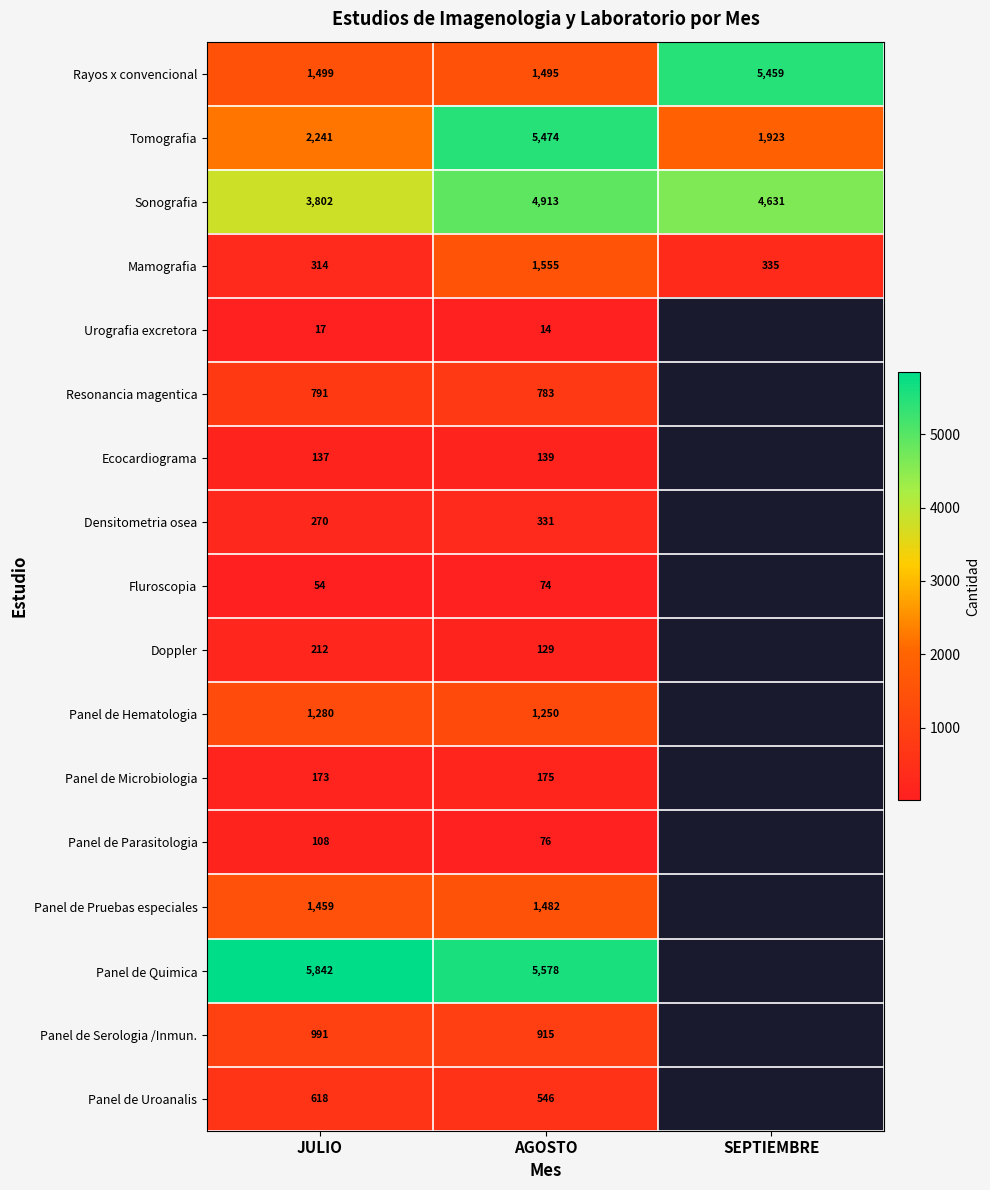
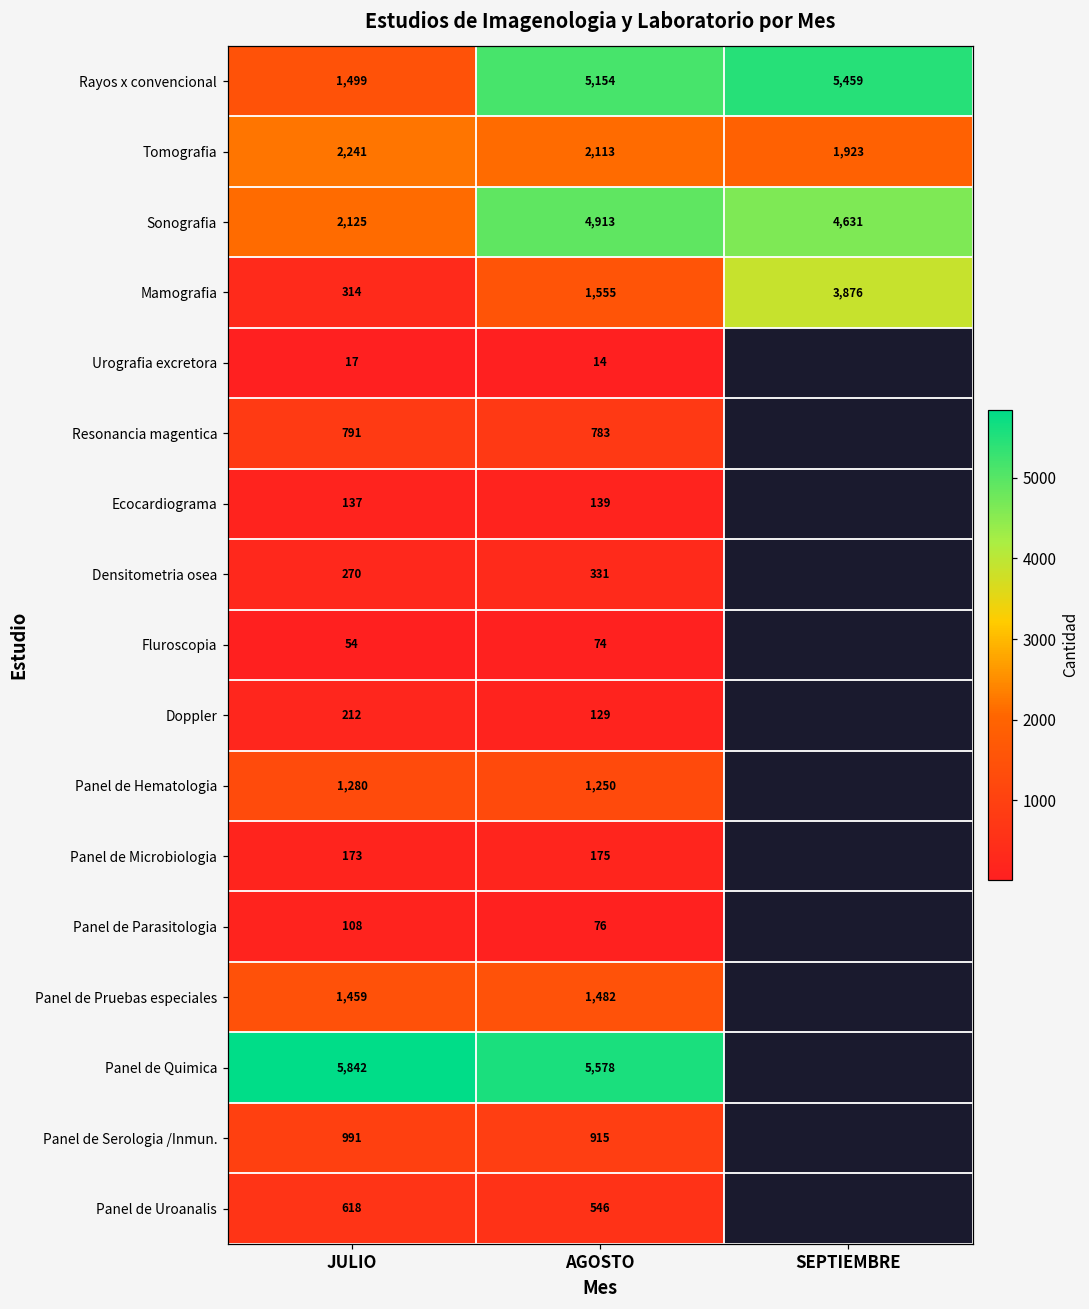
Rayos x convencional, AGOSTO: 1,495 -> 5,154
Tomografia, AGOSTO: 5,474 -> 2,113
Sonografia, JULIO: 3,802 -> 2,125
Mamografia, SEPTIEMBRE: 335 -> 3,876
